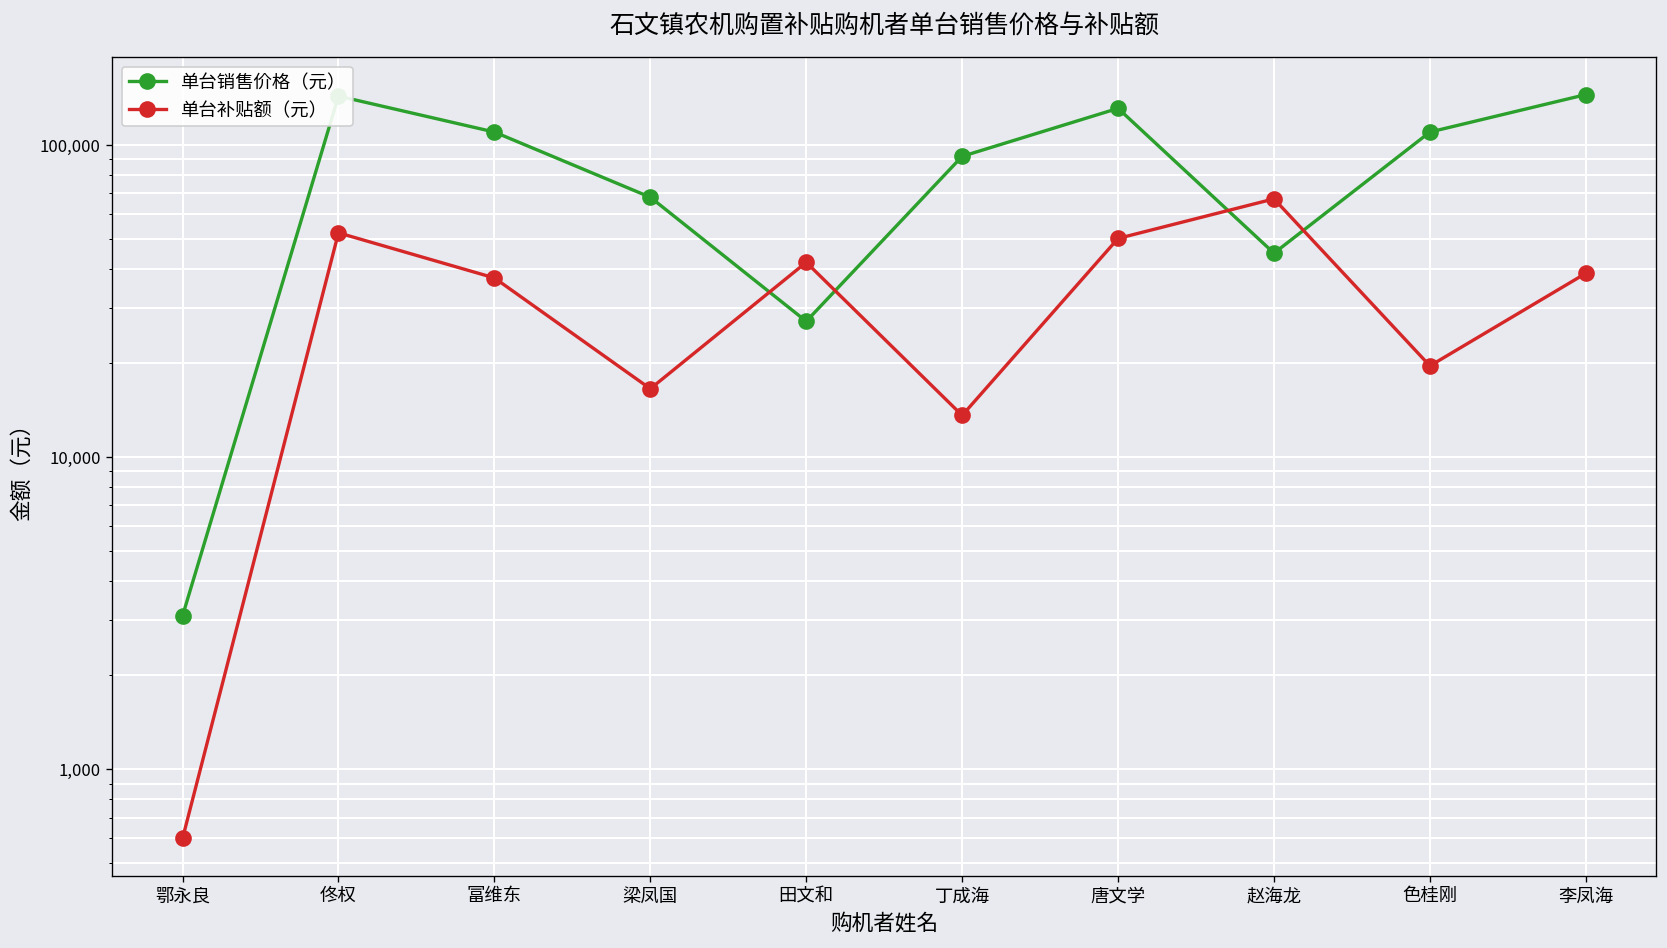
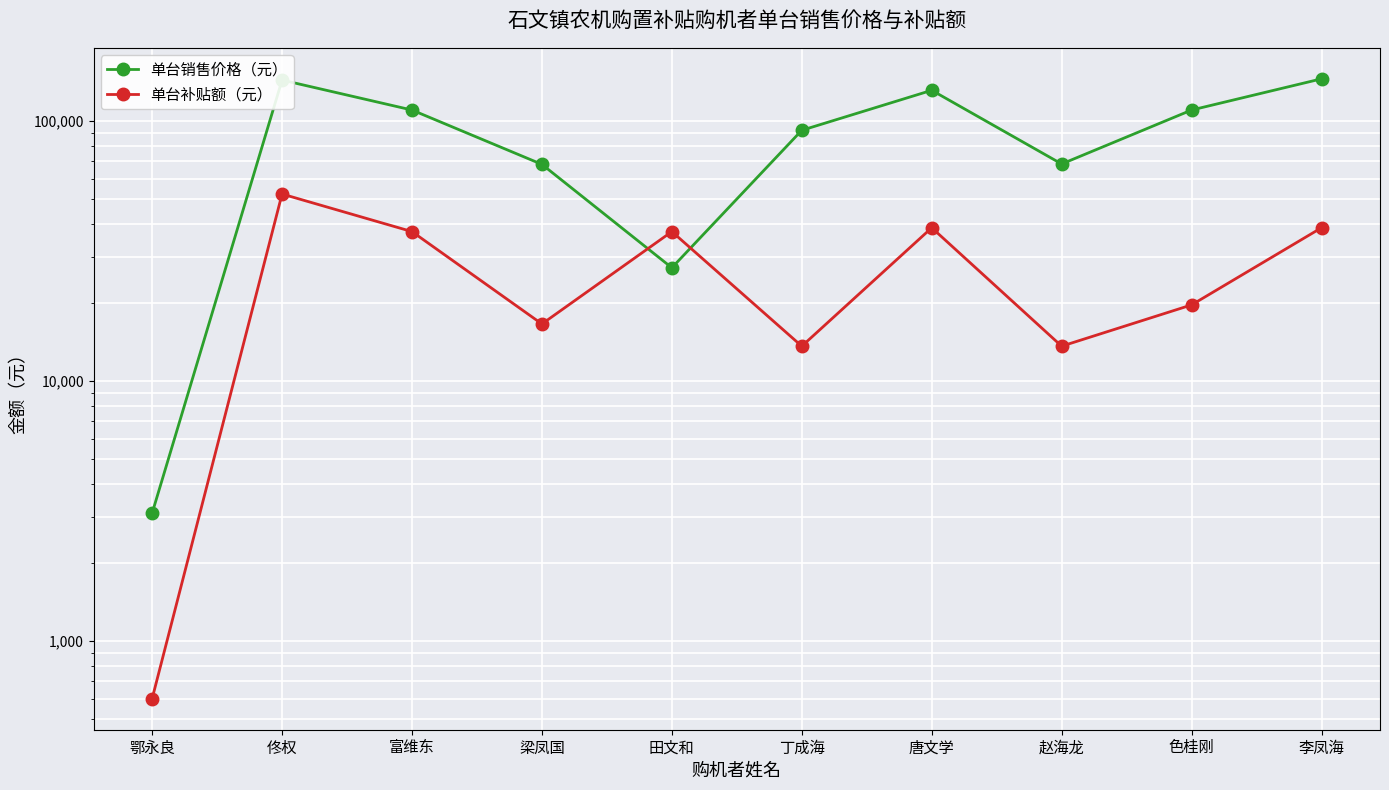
单台补贴额（元）, 田文和: 42,000 -> 38,000
单台补贴额（元）, 唐文学: 50,000 -> 39,000
单台销售价格（元）, 赵海龙: 45,000 -> 68,000
单台补贴额（元）, 赵海龙: 67,000 -> 14,000
